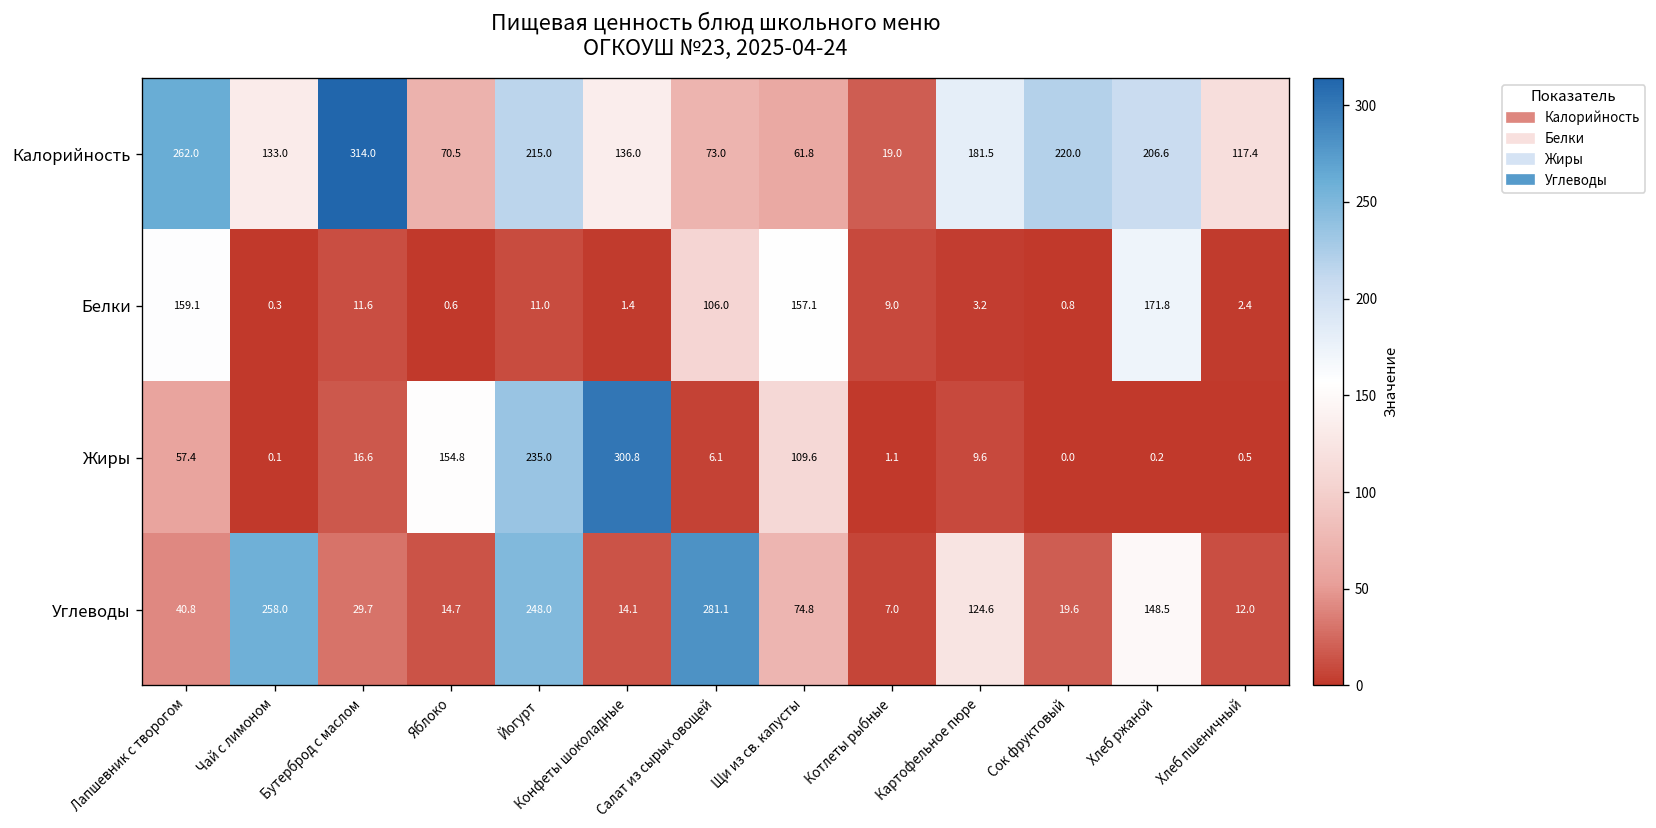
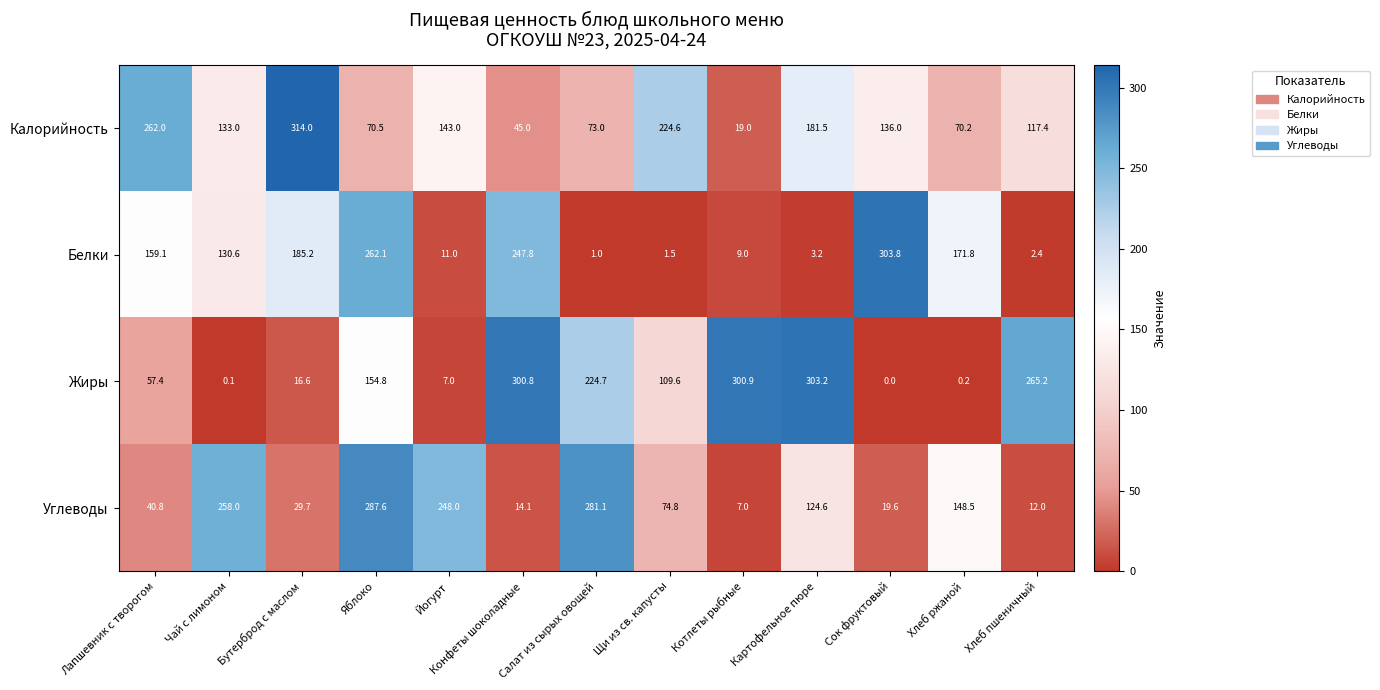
Калорийность, Йогурт: 215.0 -> 143.0
Калорийность, Конфеты шоколадные: 136.0 -> 45.0
Калорийность, Щи из св. капусты: 61.8 -> 224.6
Калорийность, Сок фруктовый: 220.0 -> 136.0
Калорийность, Хлеб ржаной: 206.6 -> 70.2
Белки, Чай с лимоном: 0.3 -> 130.6
Белки, Бутерброд с маслом: 11.6 -> 185.2
Белки, Яблоко: 0.6 -> 262.1
Белки, Конфеты шоколадные: 1.4 -> 247.8
Белки, Салат из сырых овощей: 106.0 -> 1.0
Белки, Щи из св. капусты: 157.1 -> 1.5
Белки, Сок фруктовый: 0.8 -> 303.8
Жиры, Йогурт: 235.0 -> 7.0
Жиры, Салат из сырых овощей: 6.1 -> 224.7
Жиры, Котлеты рыбные: 1.1 -> 300.9
Жиры, Картофельное пюре: 9.6 -> 303.2
Жиры, Хлеб пшеничный: 0.5 -> 265.2
Углеводы, Яблоко: 14.7 -> 287.6
